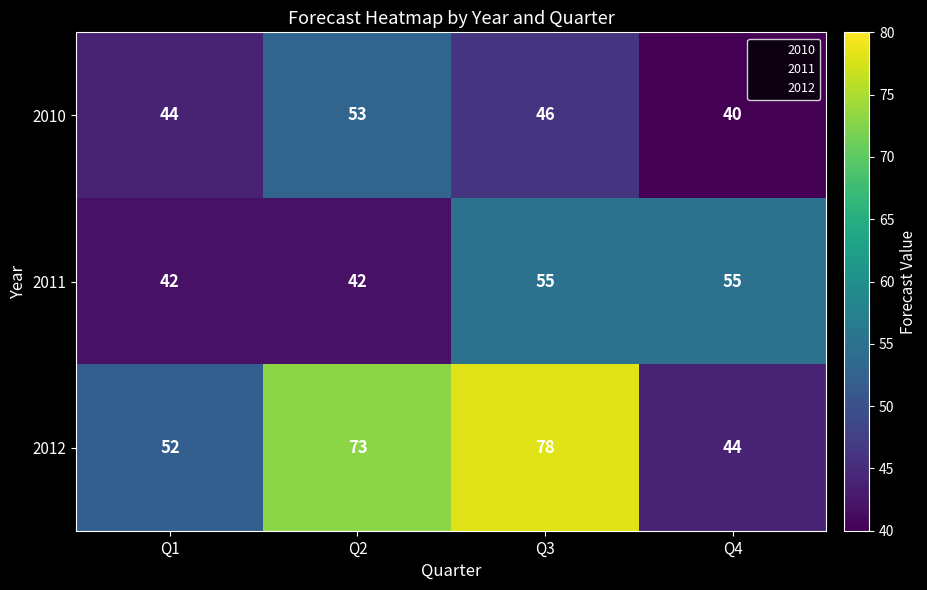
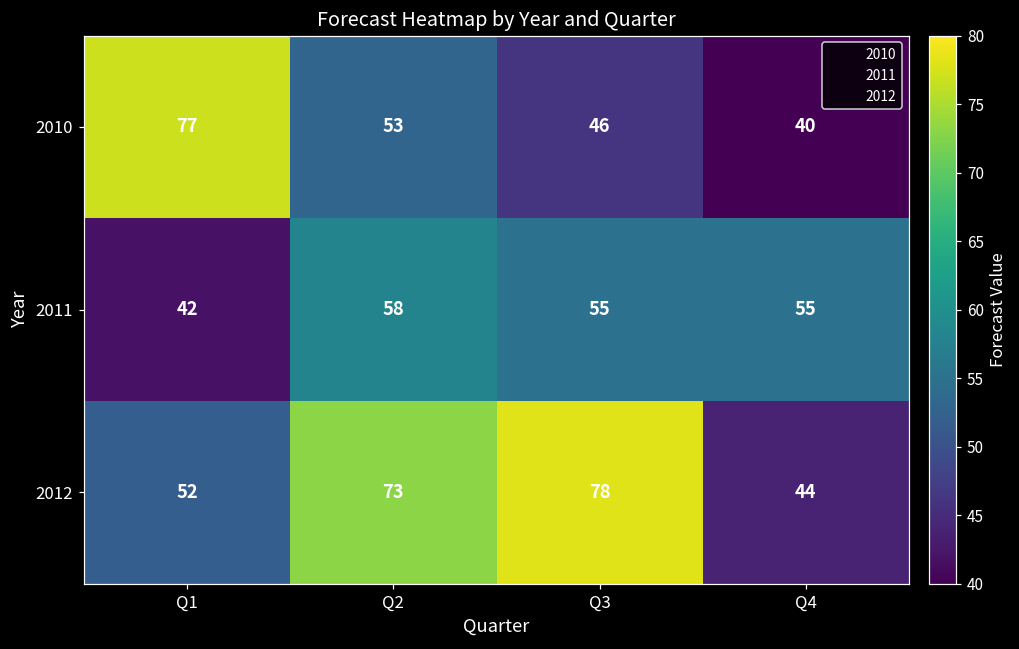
2010, Q1: 44 -> 77
2011, Q2: 42 -> 58
